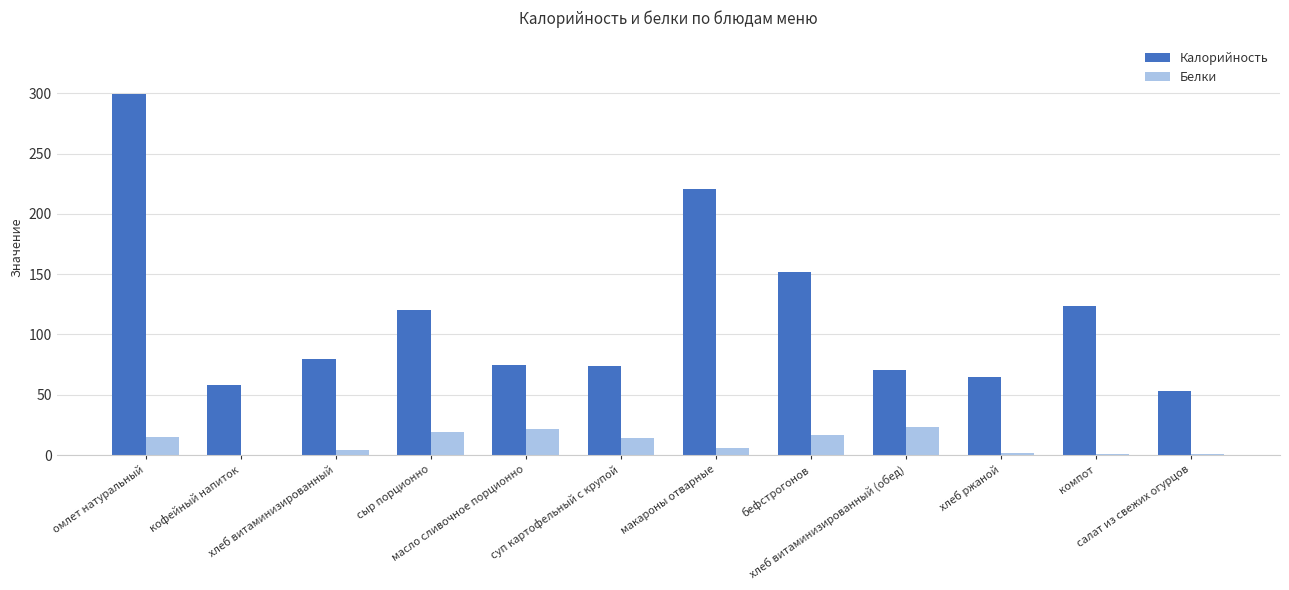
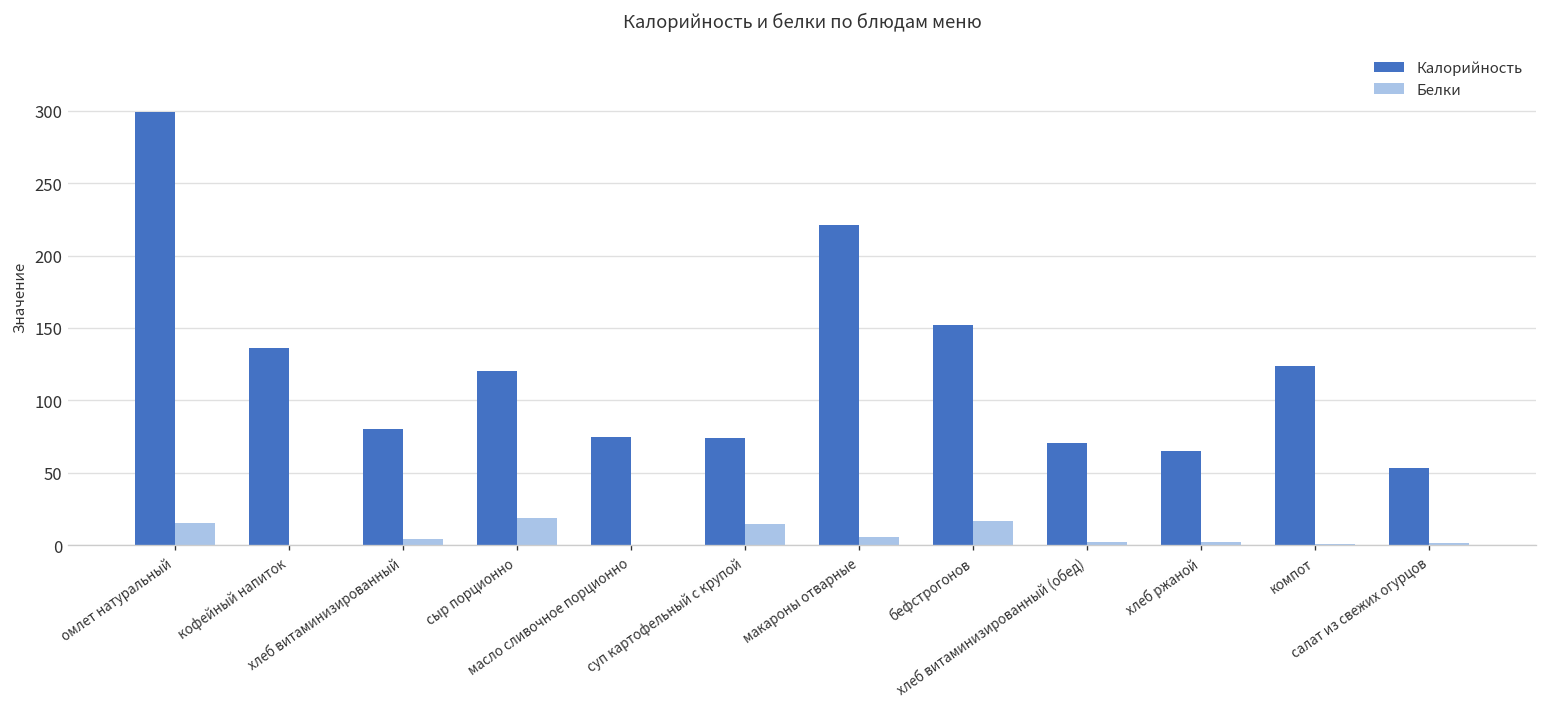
Калорийность, кофейный напиток: 58 -> 136
Белки, масло сливочное порционно: 22 -> 0
Белки, хлеб витаминизированный (обед): 23 -> 2
